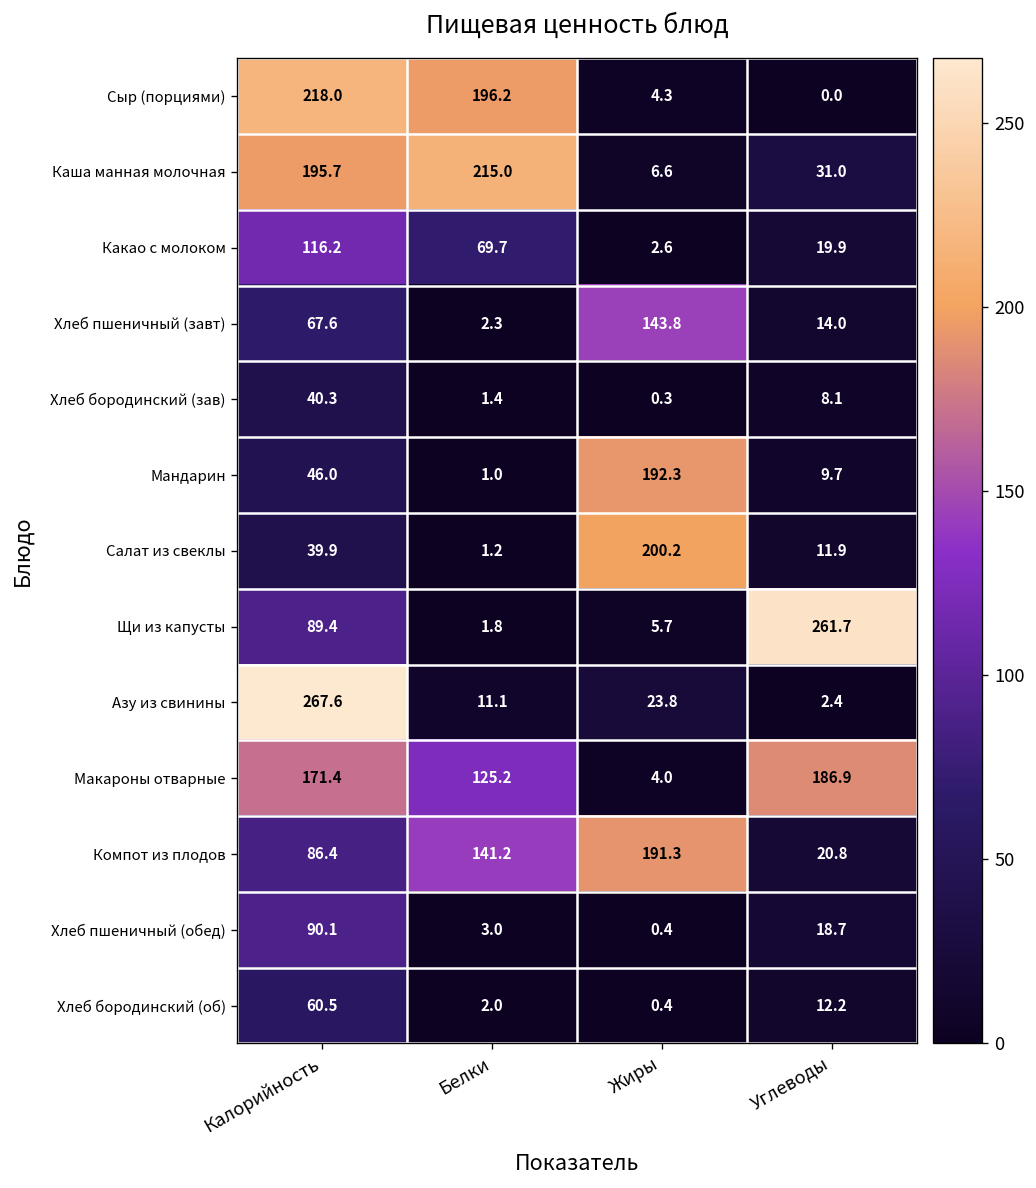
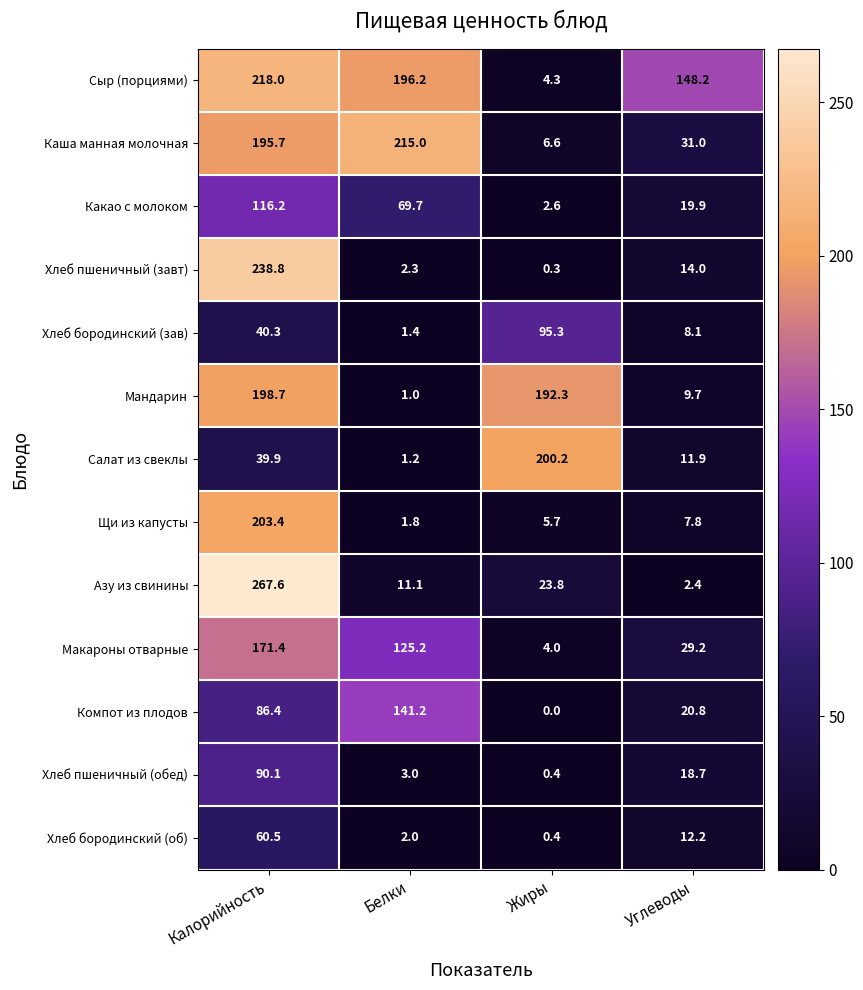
Сыр (порциями), Углеводы: 0.0 -> 148.2
Хлеб пшеничный (завт), Калорийность: 67.6 -> 238.8
Хлеб пшеничный (завт), Жиры: 143.8 -> 0.3
Хлеб бородинский (зав), Жиры: 0.3 -> 95.3
Мандарин, Калорийность: 46.0 -> 198.7
Щи из капусты, Калорийность: 89.4 -> 203.4
Щи из капусты, Углеводы: 261.7 -> 7.8
Макароны отварные, Углеводы: 186.9 -> 29.2
Компот из плодов, Жиры: 191.3 -> 0.0
